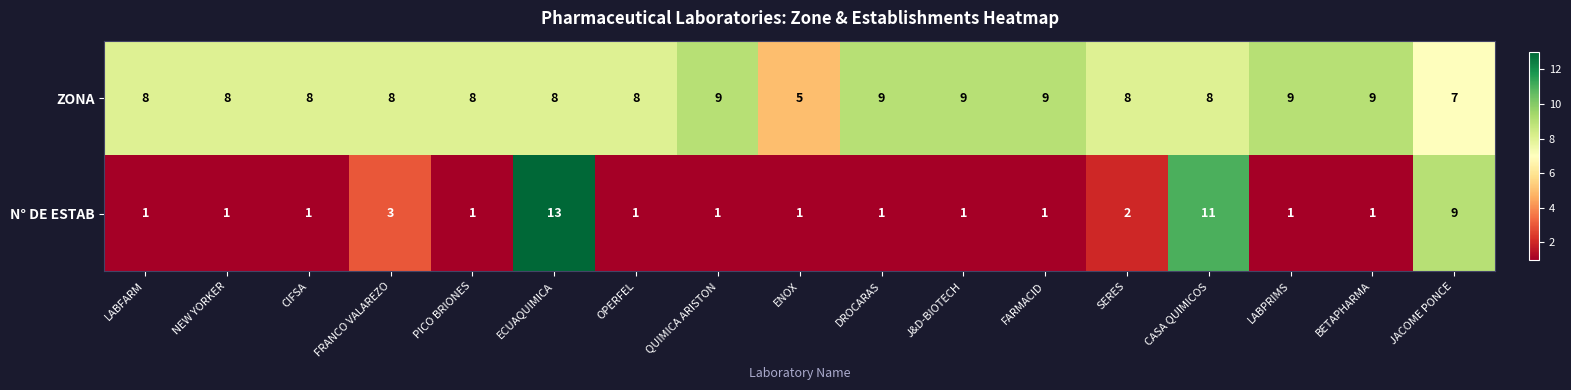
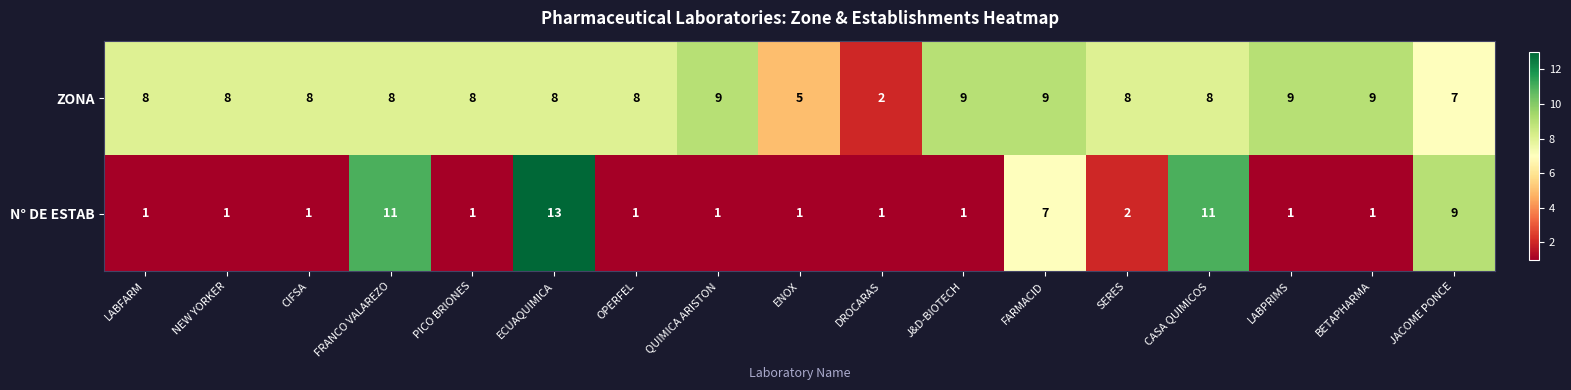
ZONA, DROCARAS: 9 -> 2
N° DE ESTAB, FRANCO VALAREZO: 3 -> 11
N° DE ESTAB, FARMACID: 1 -> 7
